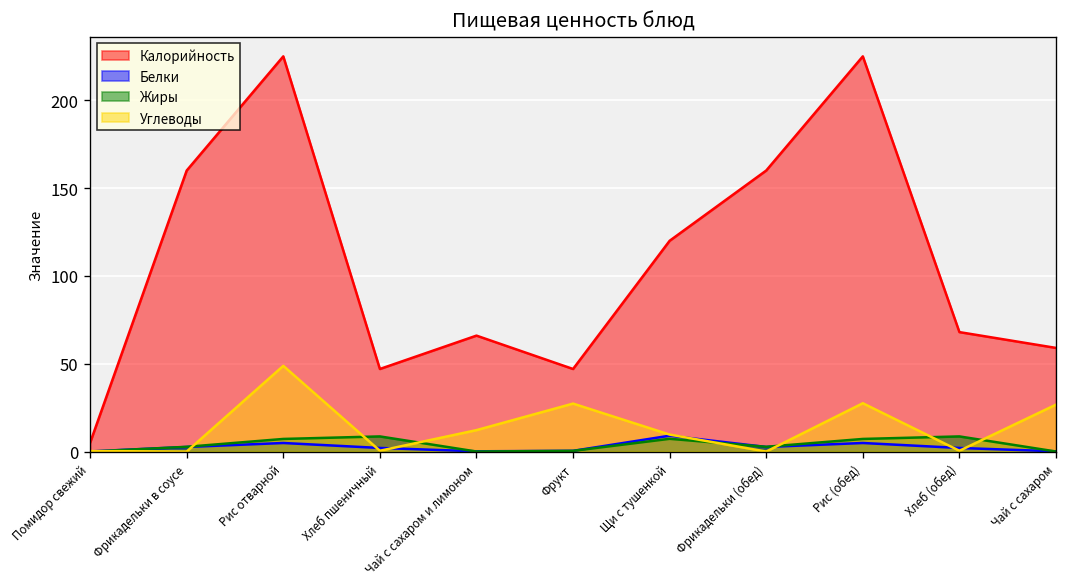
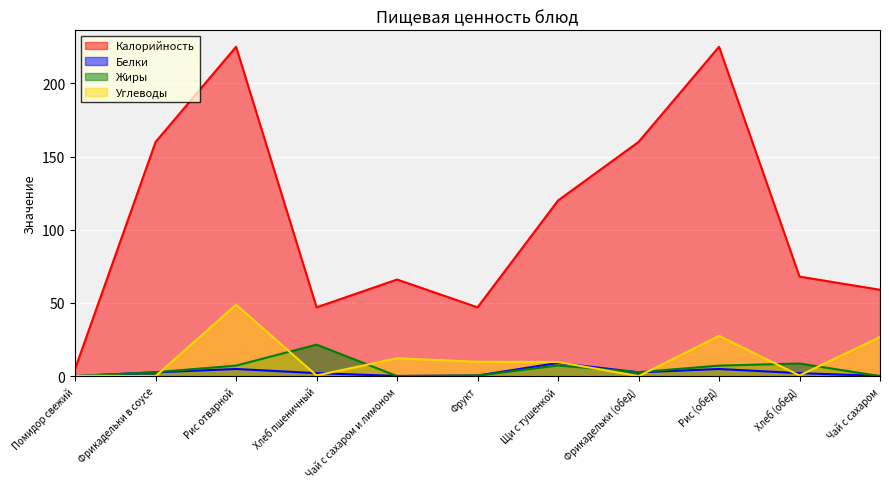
Жиры, Хлеб пшеничный: 9 -> 22
Углеводы, Фрукт: 27 -> 10
